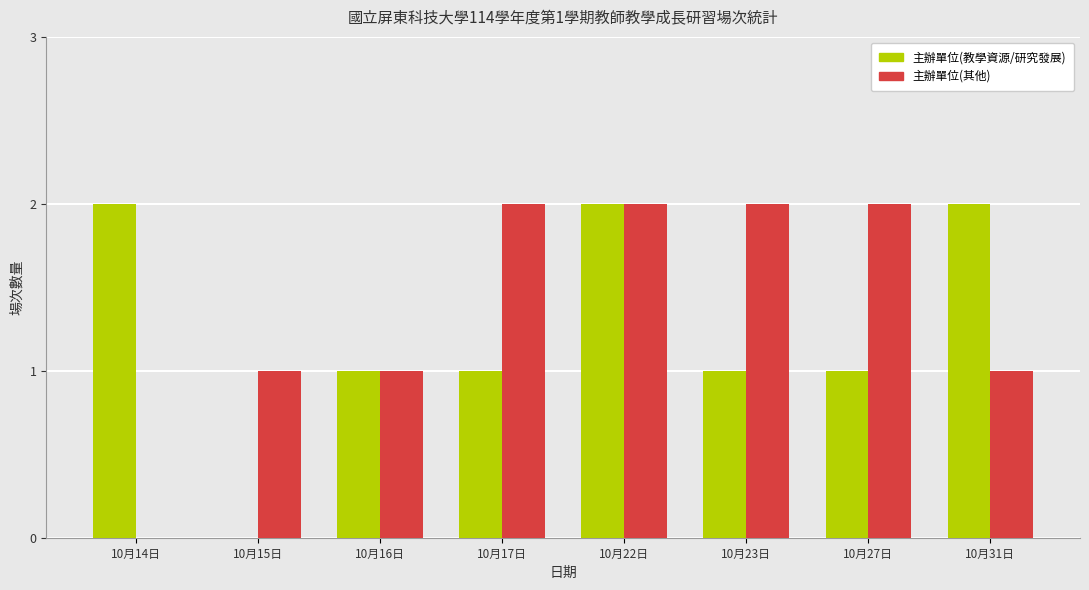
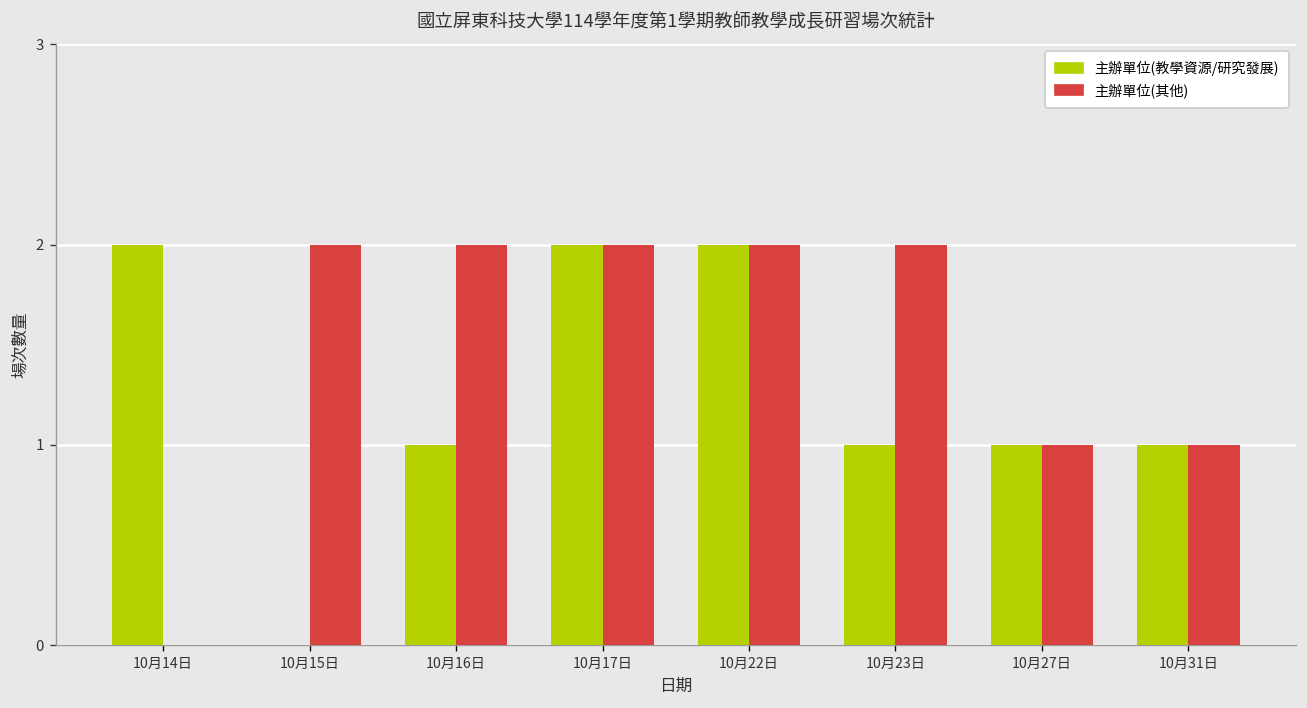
主辦單位(其他), 10月15日: 1 -> 2
主辦單位(其他), 10月16日: 1 -> 2
主辦單位(教學資源/研究發展), 10月17日: 1 -> 2
主辦單位(其他), 10月27日: 2 -> 1
主辦單位(教學資源/研究發展), 10月31日: 2 -> 1
